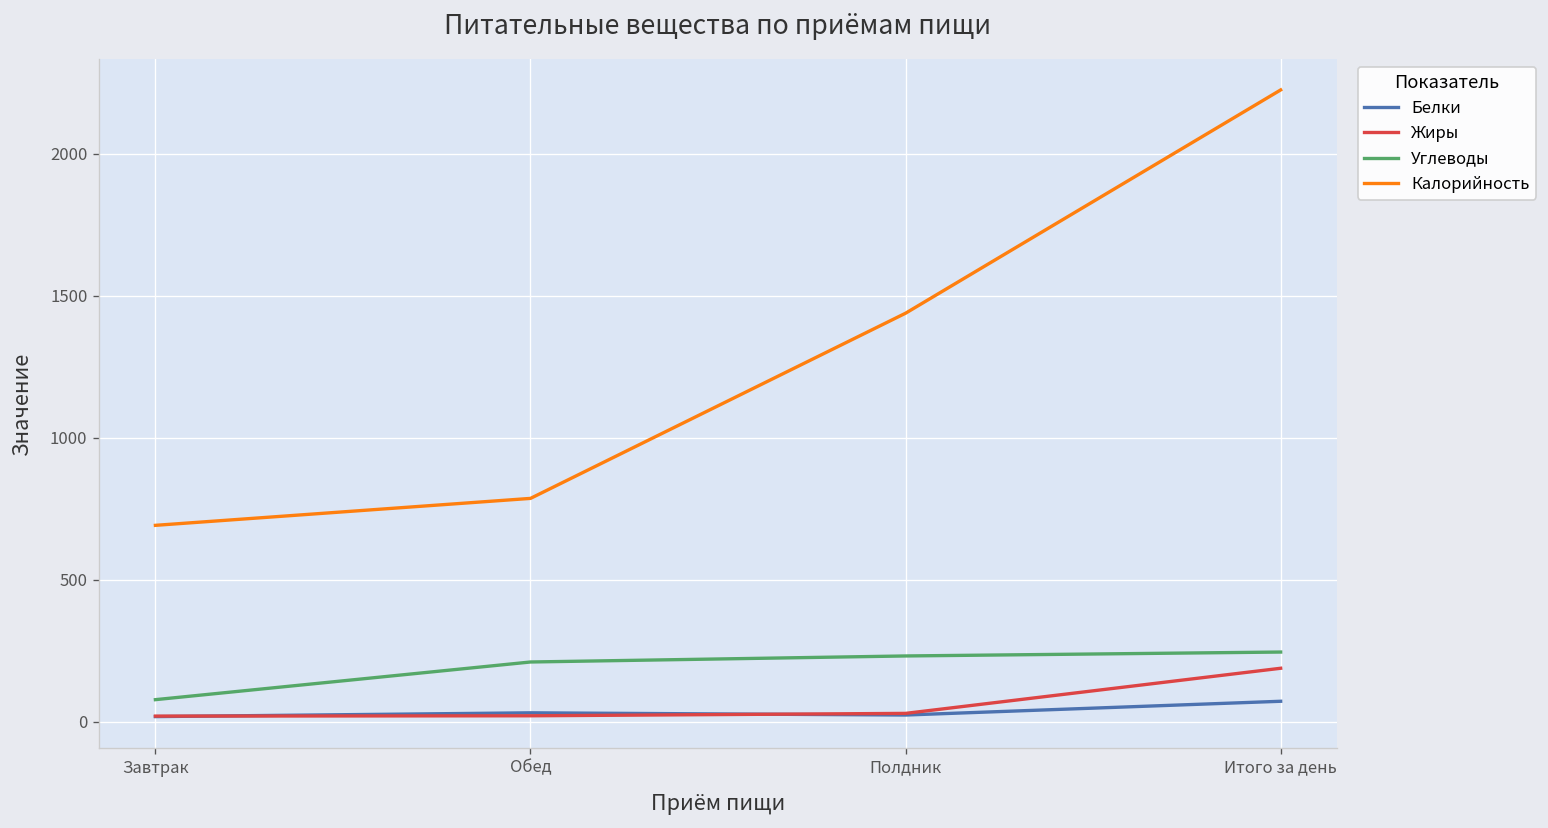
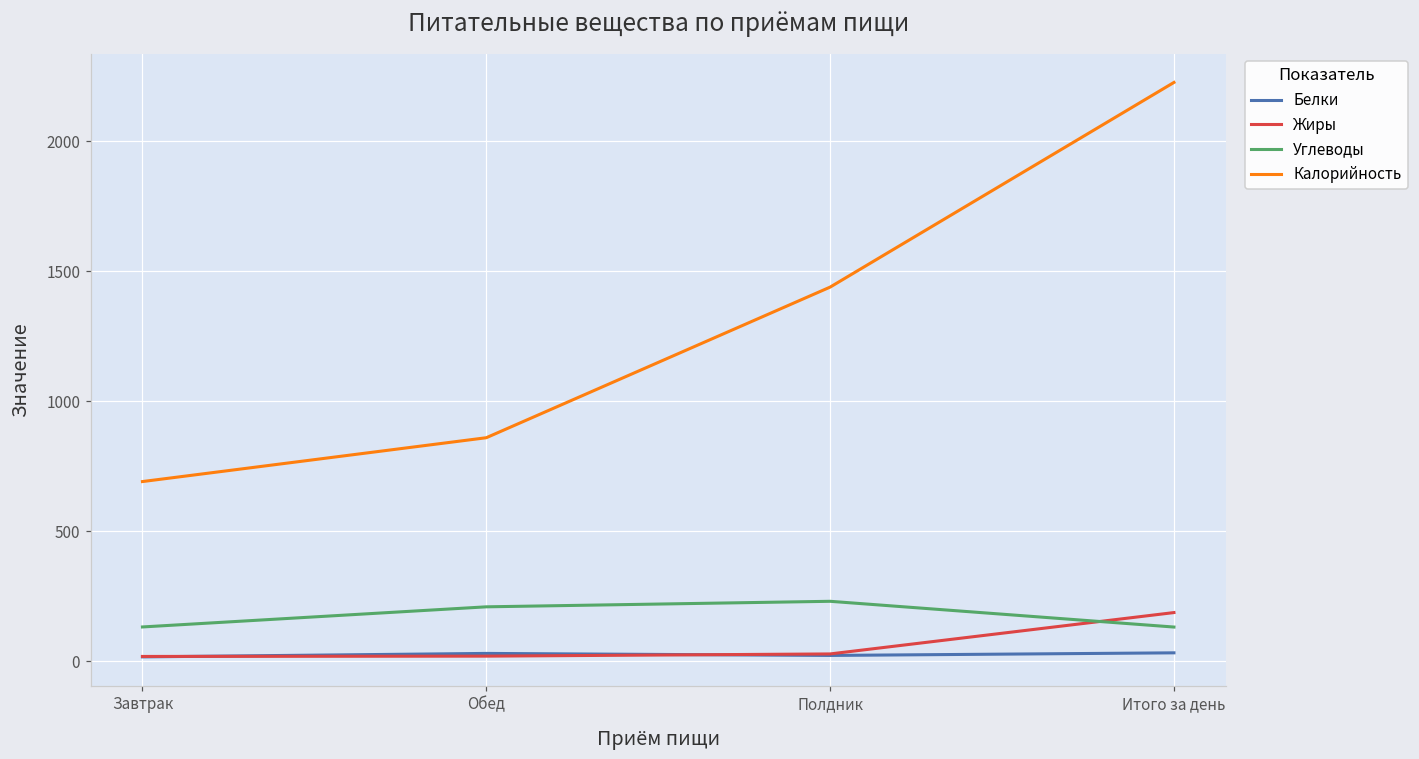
Углеводы, Завтрак: 80 -> 130
Калорийность, Обед: 790 -> 860
Белки, Итого за день: 70 -> 30
Углеводы, Итого за день: 250 -> 130
